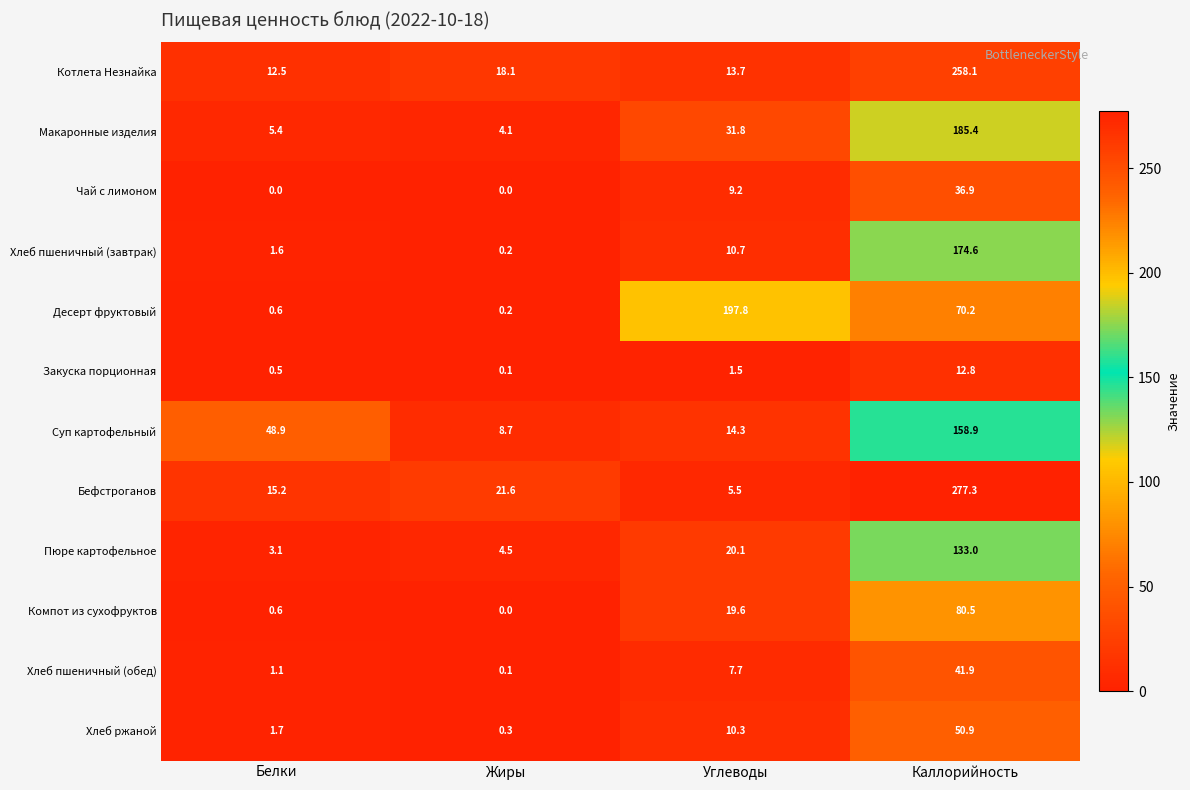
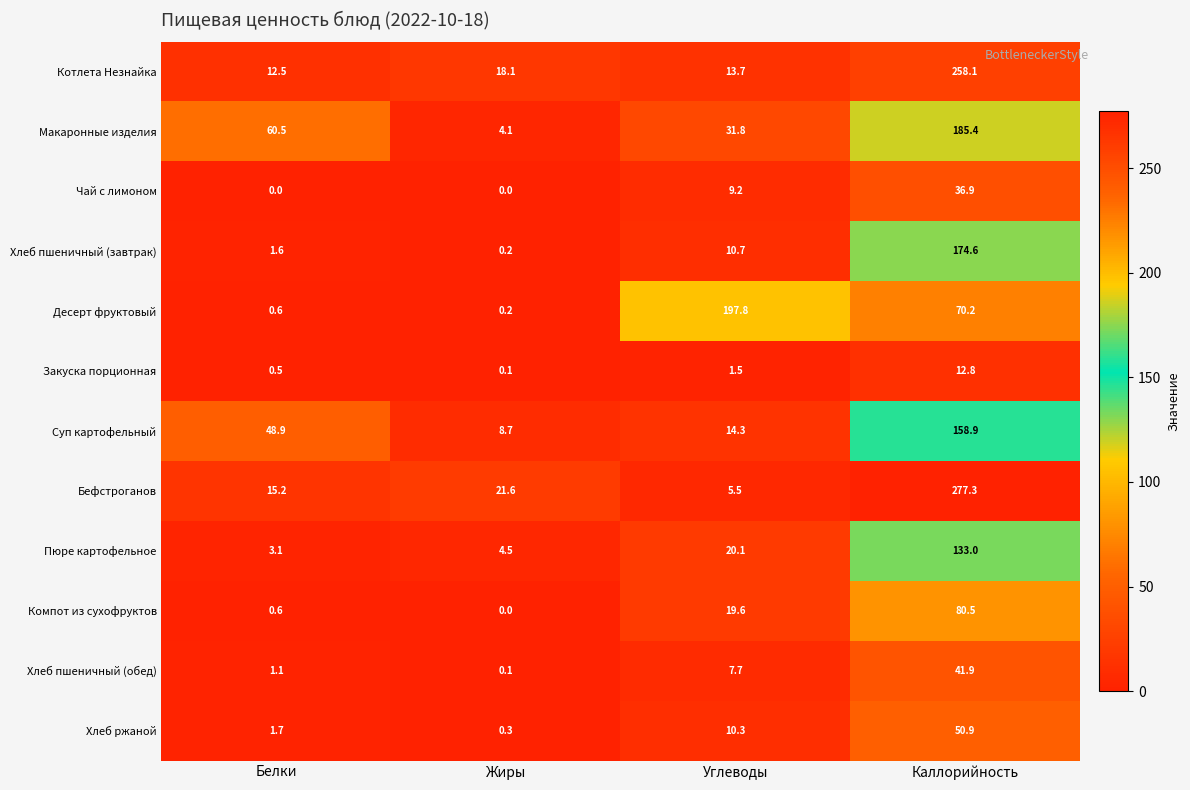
Макаронные изделия, Белки: 5.4 -> 60.5
